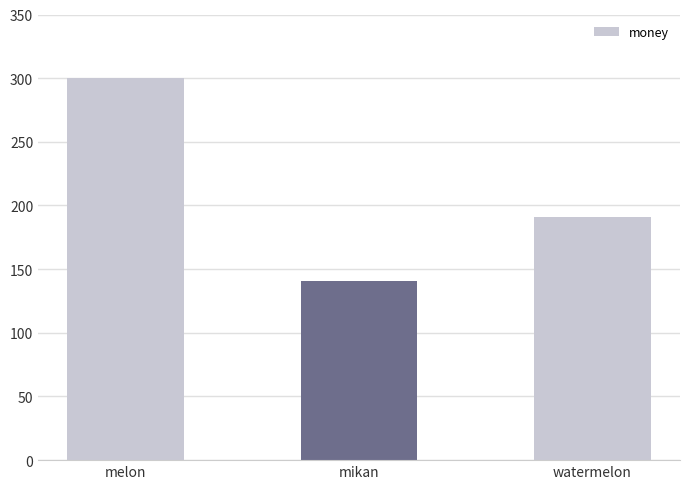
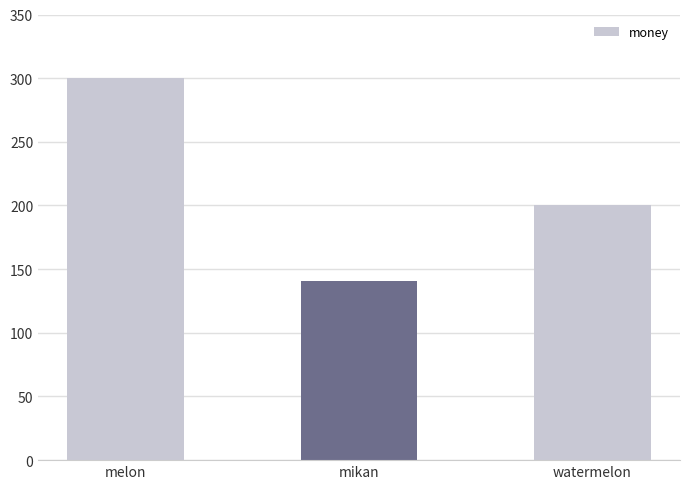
watermelon: 191 -> 200
